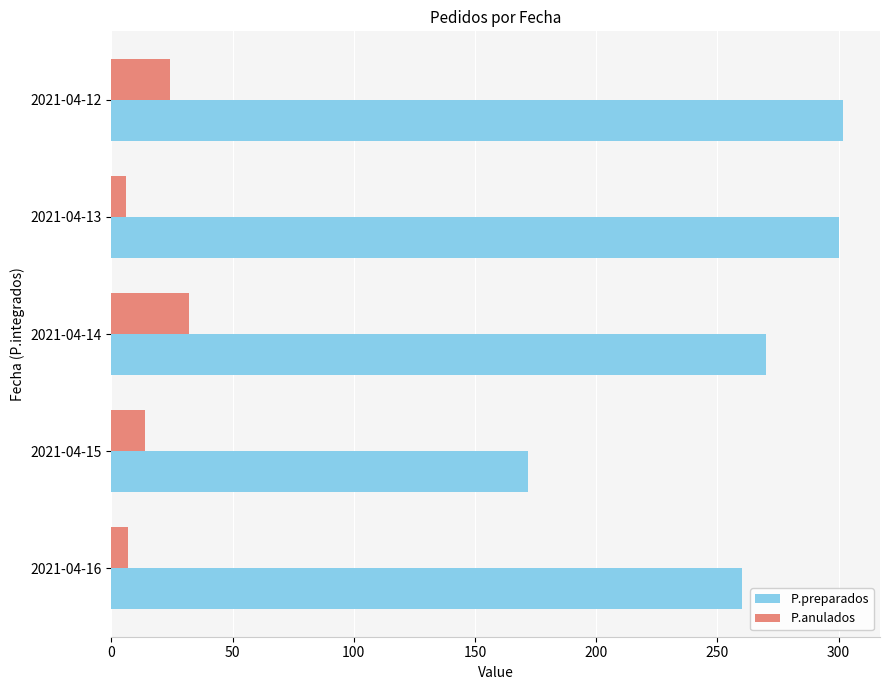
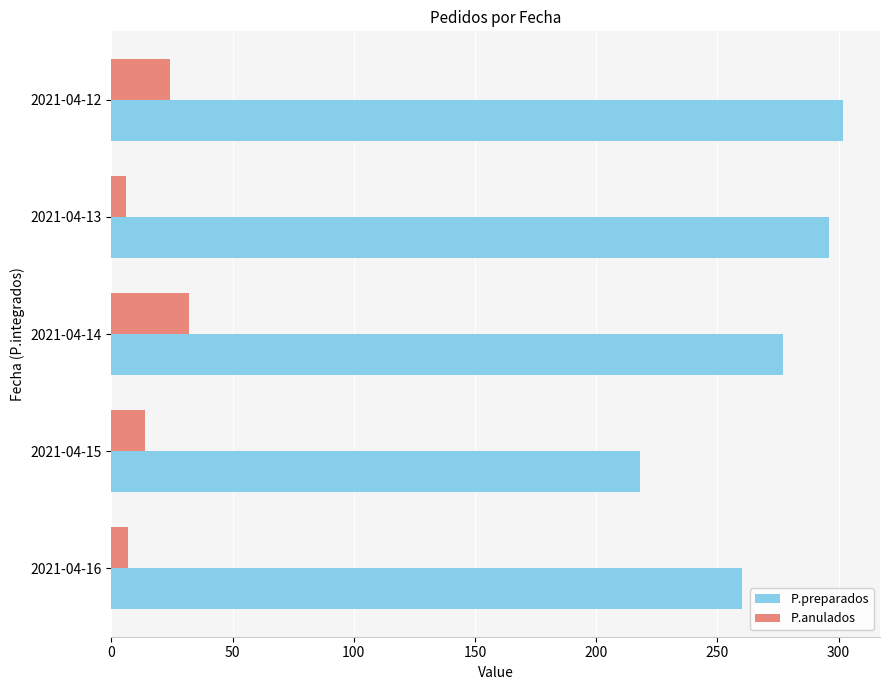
P.preparados, 2021-04-13: 300 -> 296
P.preparados, 2021-04-14: 270 -> 277
P.preparados, 2021-04-15: 172 -> 218
